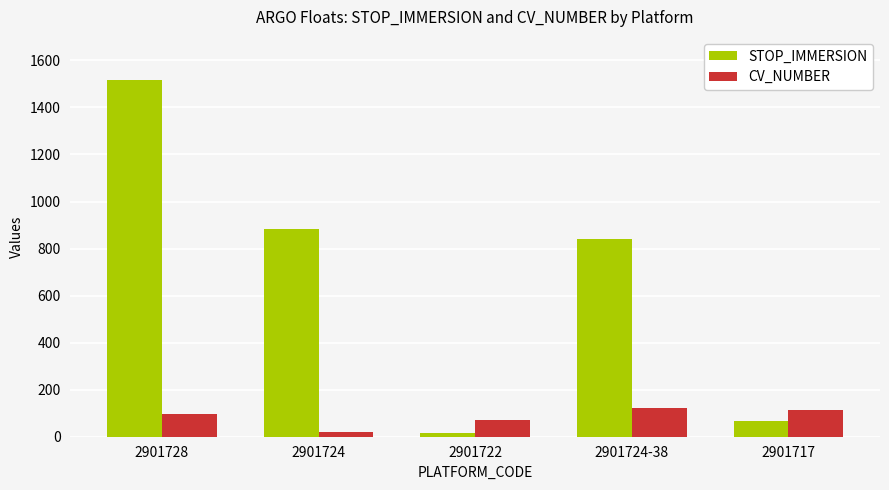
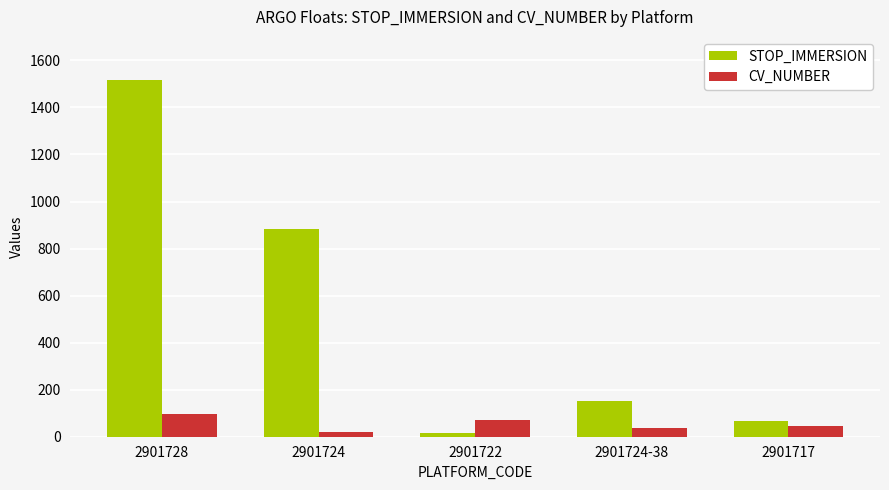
STOP_IMMERSION, 2901724-38: 840 -> 150
CV_NUMBER, 2901724-38: 120 -> 40
CV_NUMBER, 2901717: 110 -> 50
